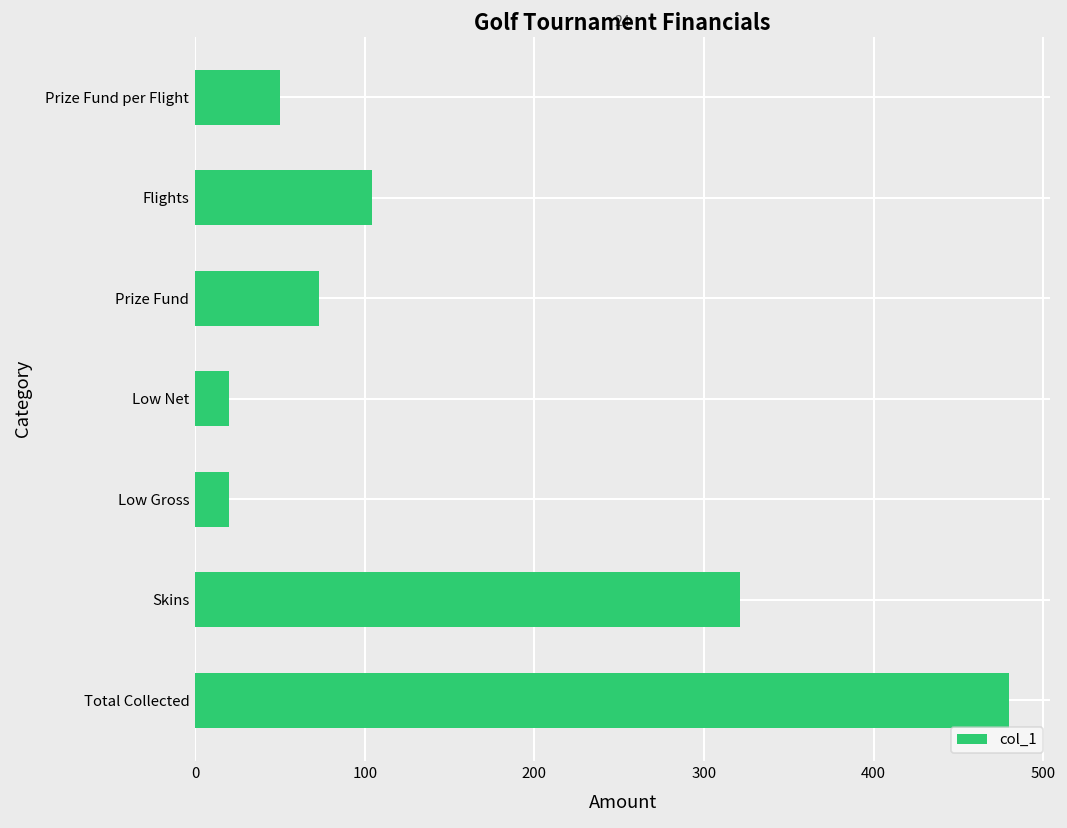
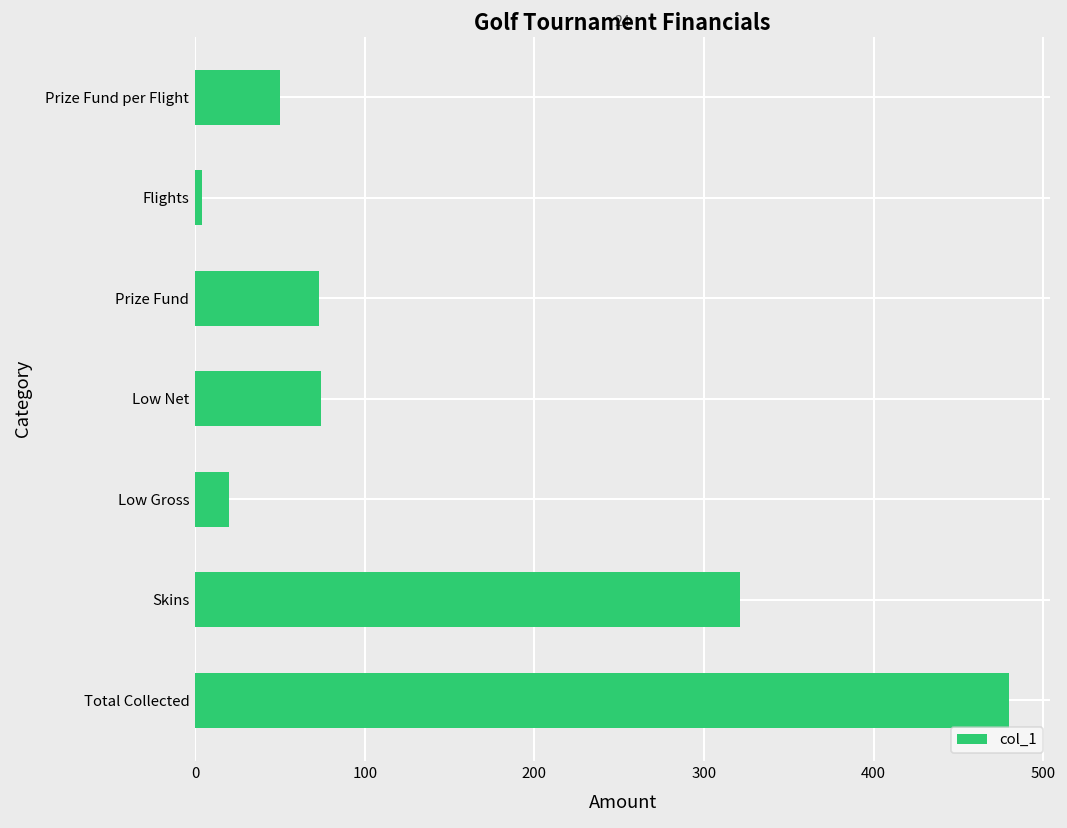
Flights: 104 -> 4
Low Net: 20 -> 74
